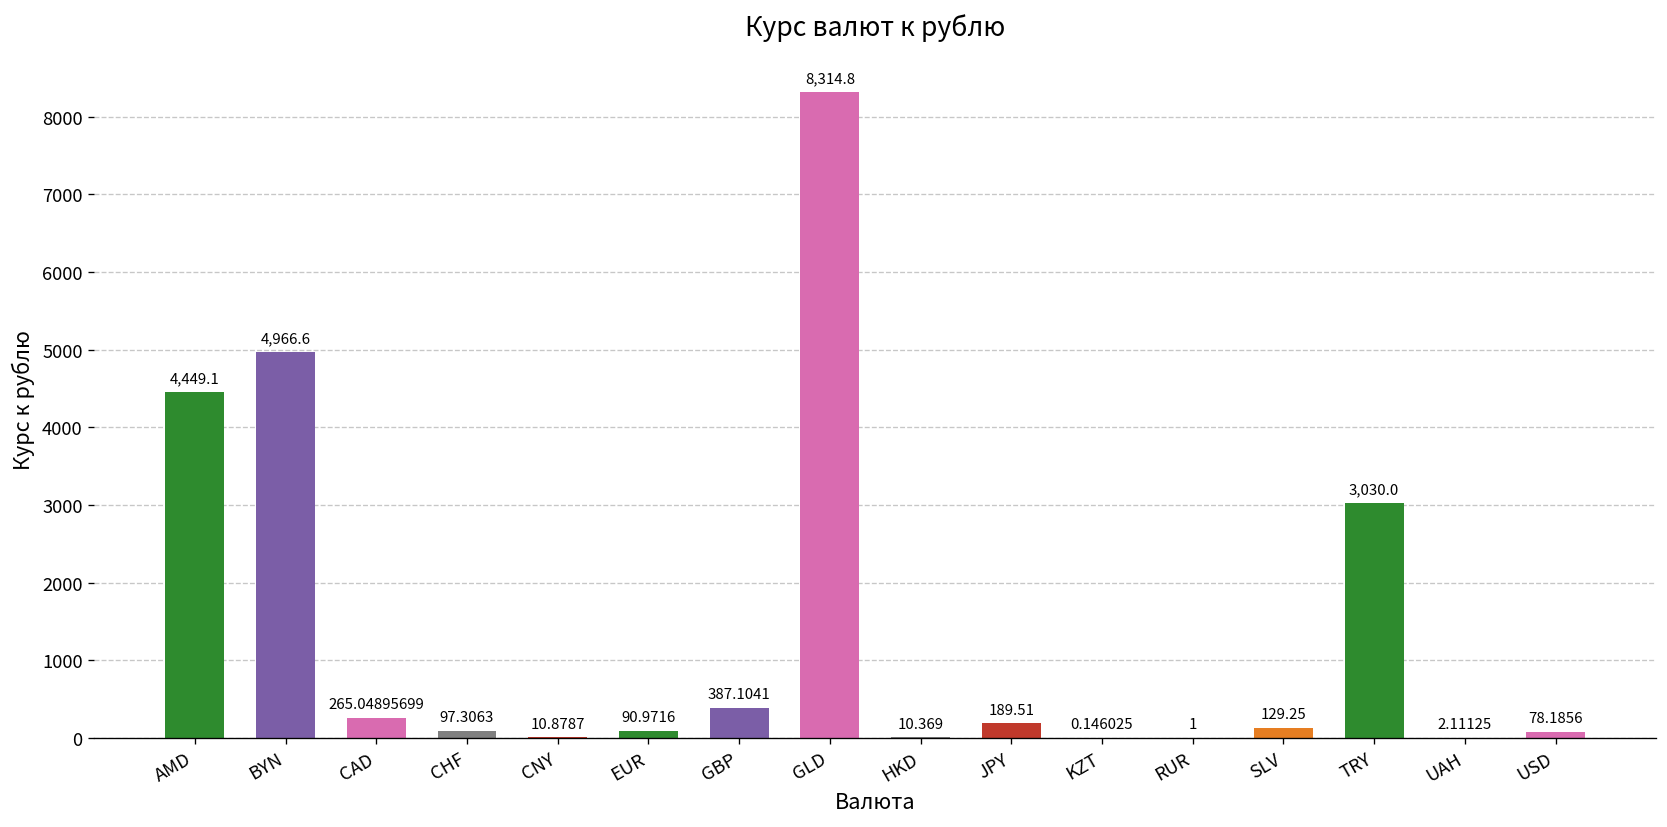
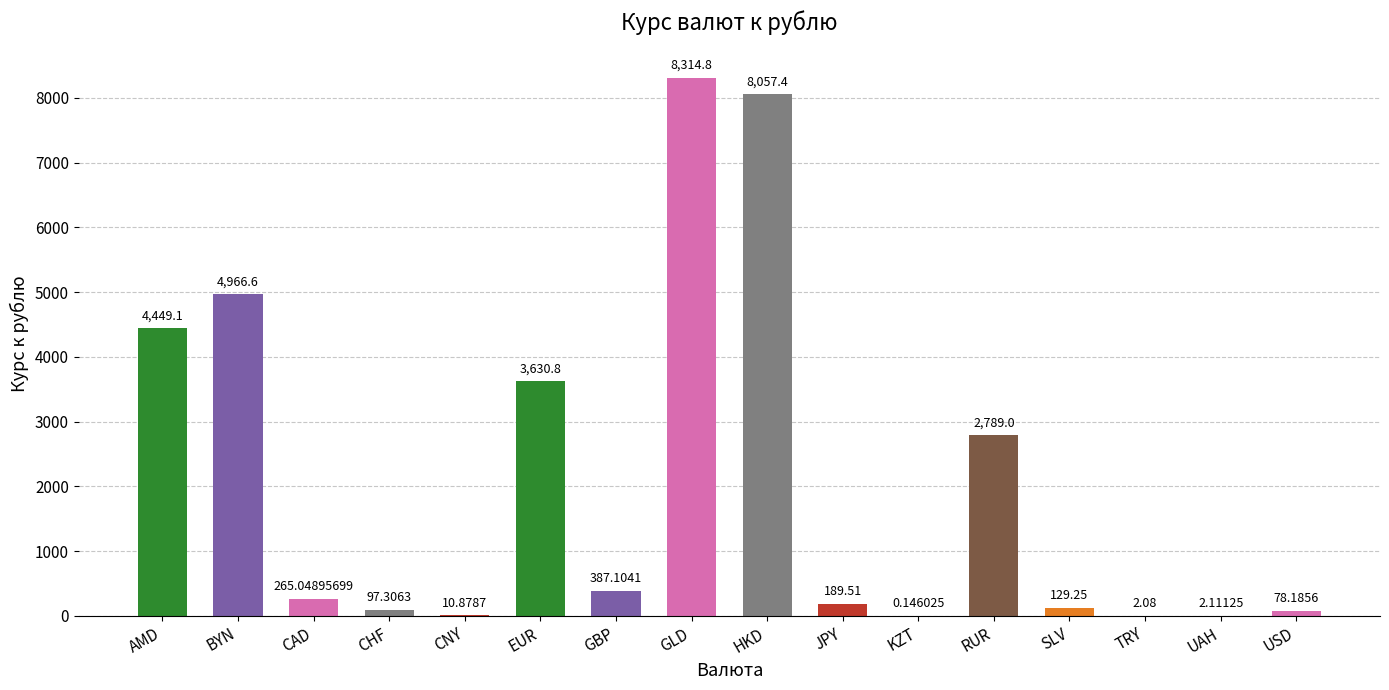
EUR: 90.9716 -> 3,630.8
HKD: 10.369 -> 8,057.4
RUR: 1 -> 2,789.0
TRY: 3,030.0 -> 2.08
